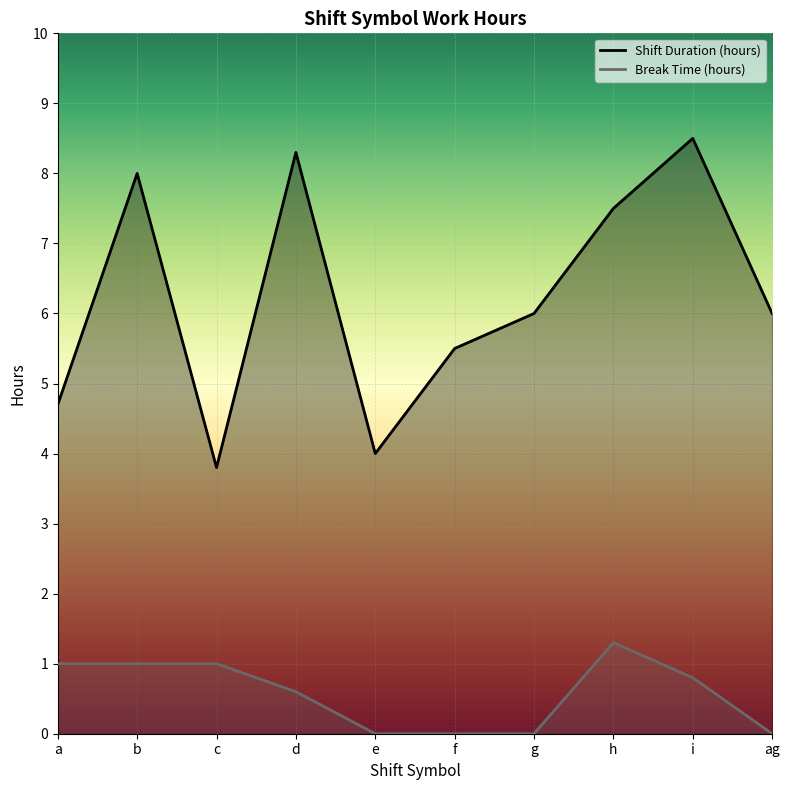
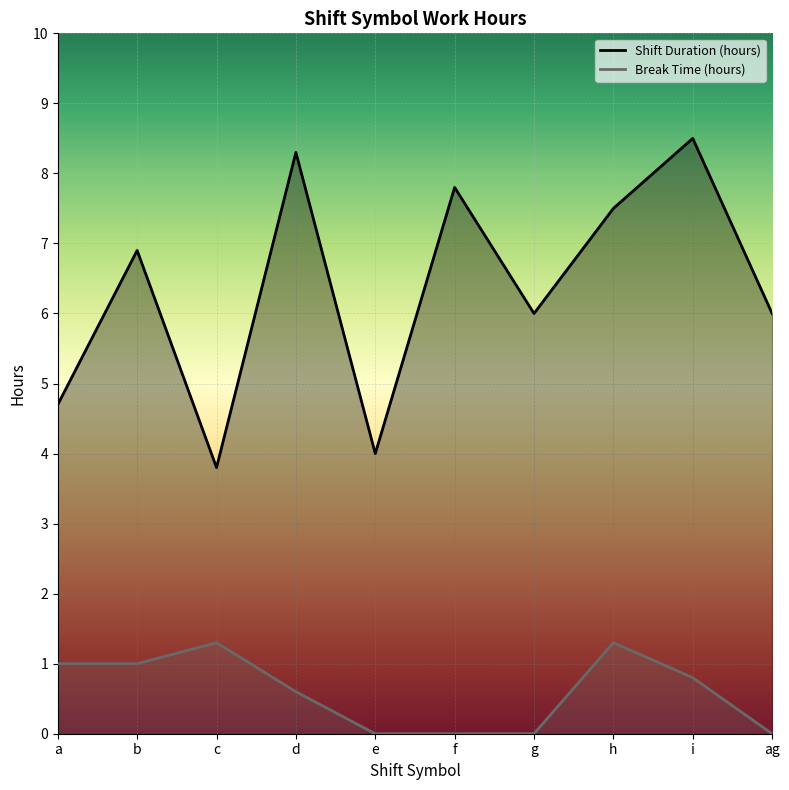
Shift Duration (hours), b: 8.0 -> 6.9
Break Time (hours), c: 1.0 -> 1.3
Shift Duration (hours), f: 5.5 -> 7.8
